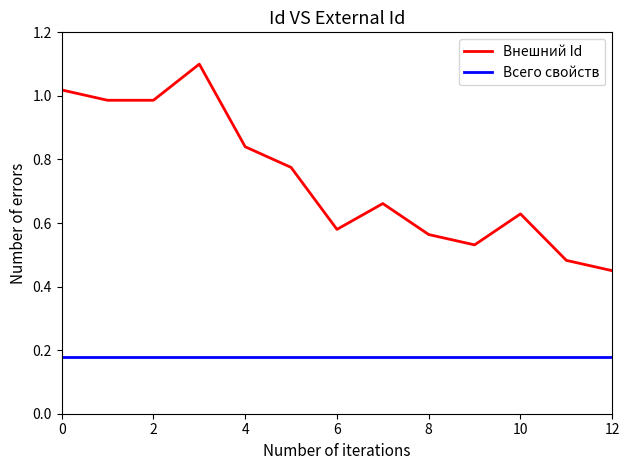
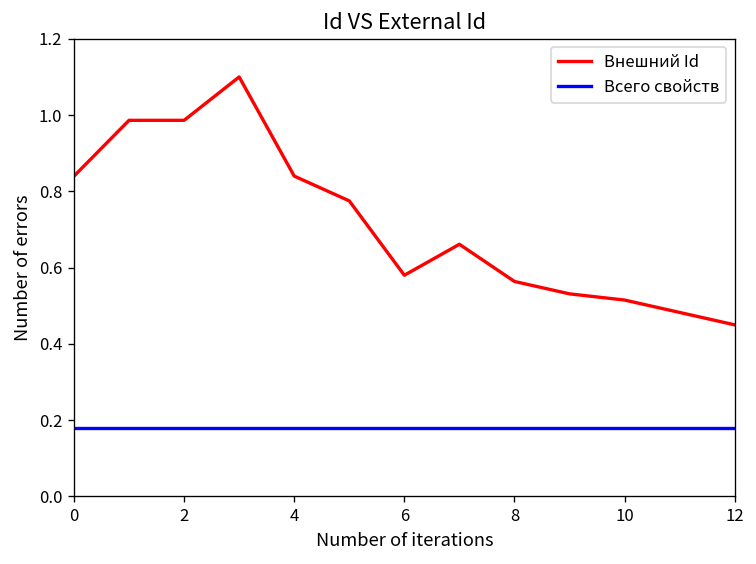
Внешний Id, 0: 1.02 -> 0.84
Внешний Id, 10: 0.63 -> 0.51
